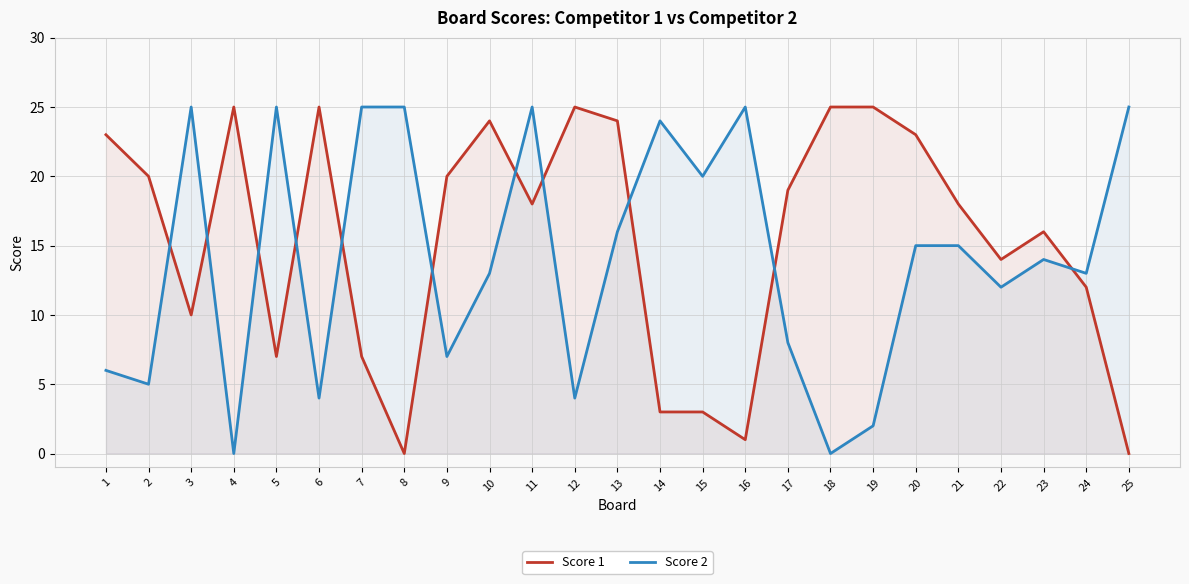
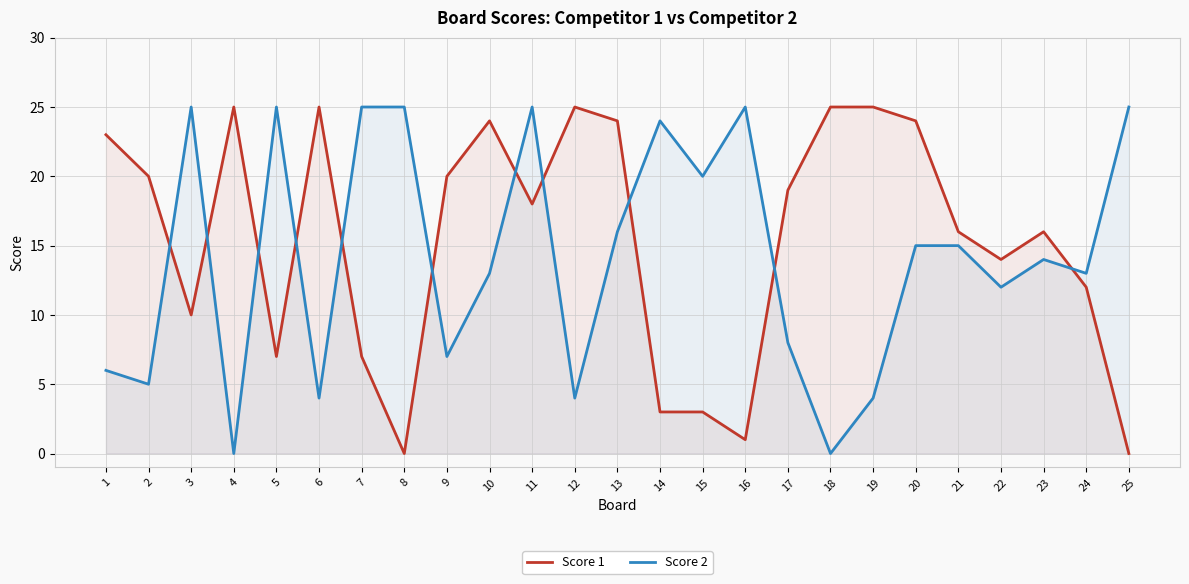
Score 2, 19: 2 -> 4
Score 1, 20: 23 -> 24
Score 1, 21: 18 -> 16
